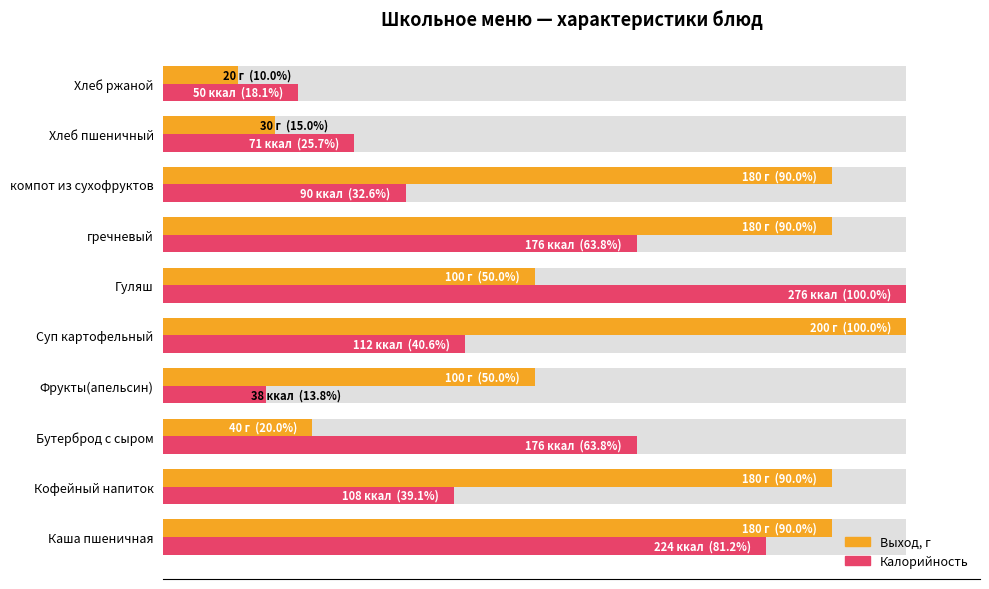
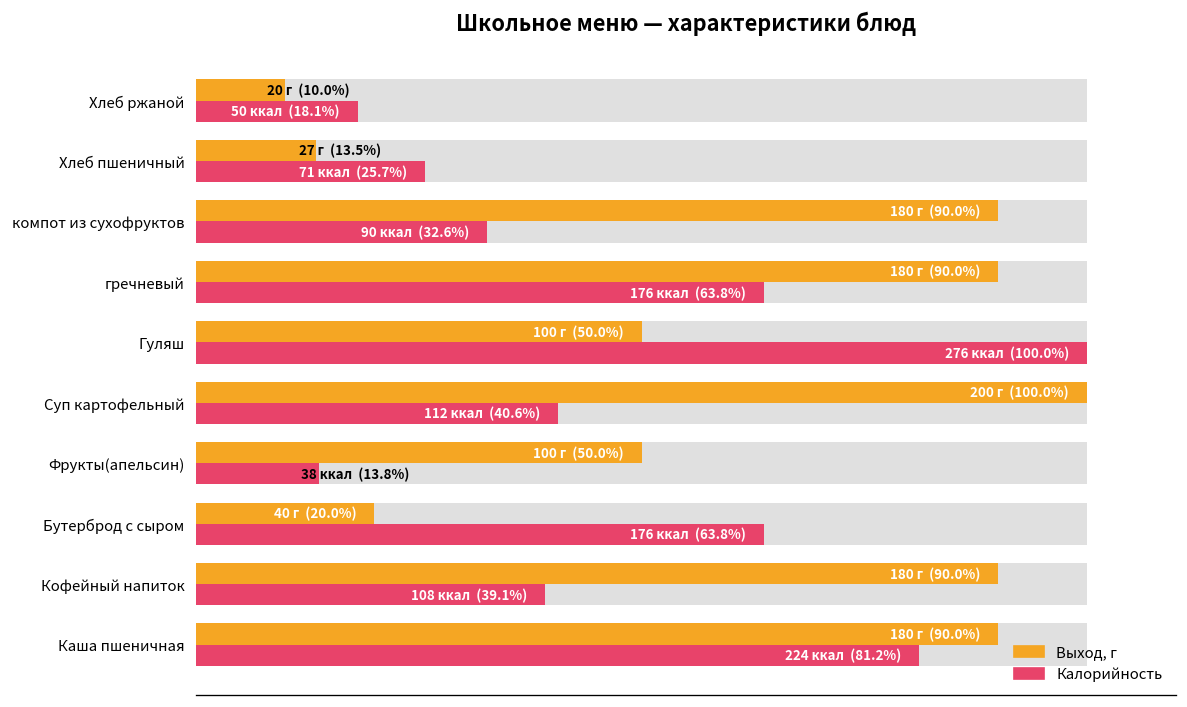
Выход, г, Хлеб пшеничный: 30 г (15.0%) -> 27 г (13.5%)
